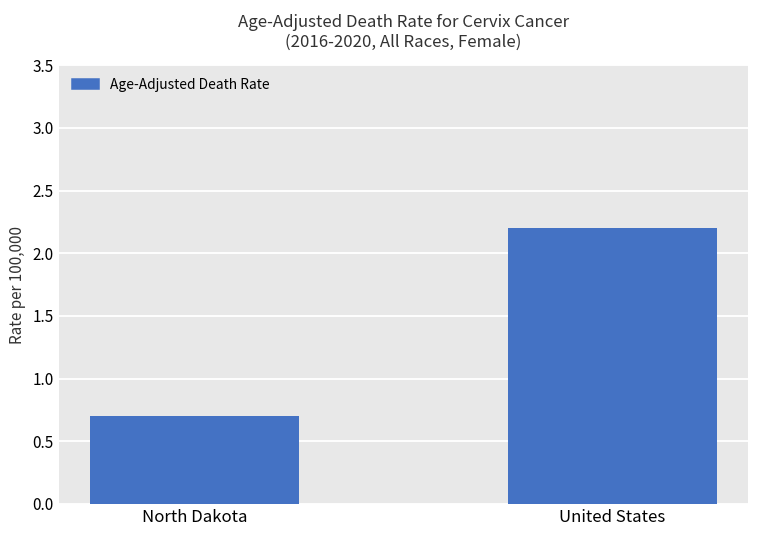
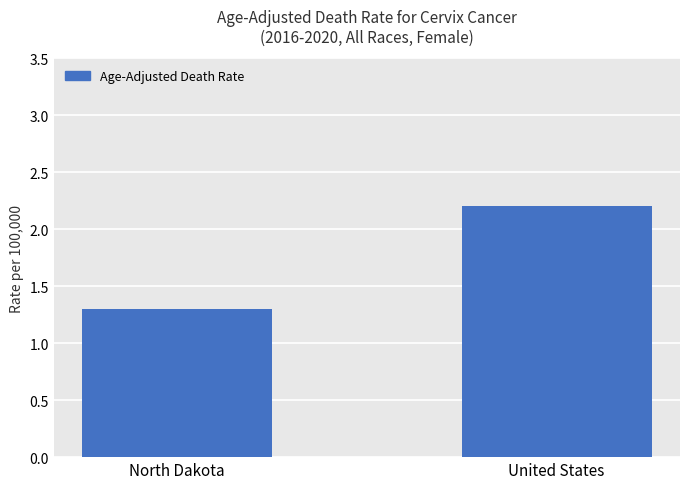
North Dakota: 0.7 -> 1.3
